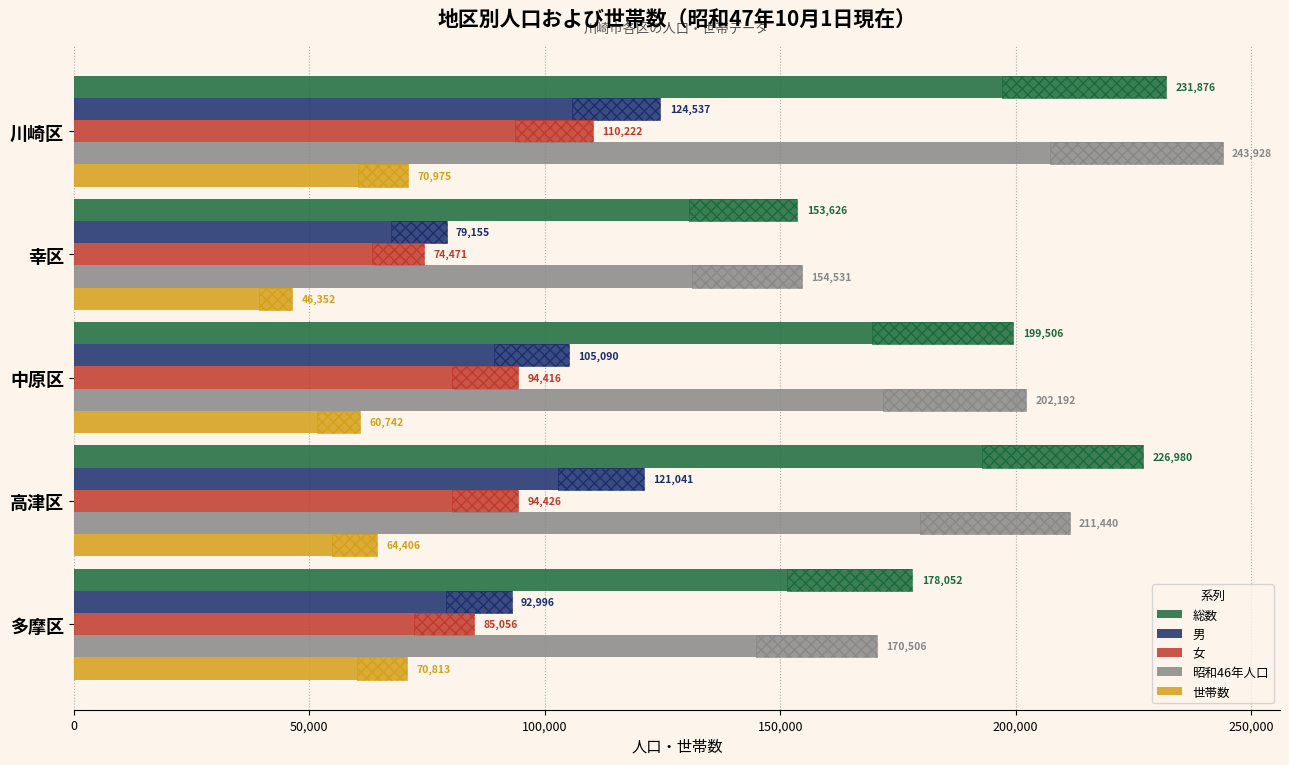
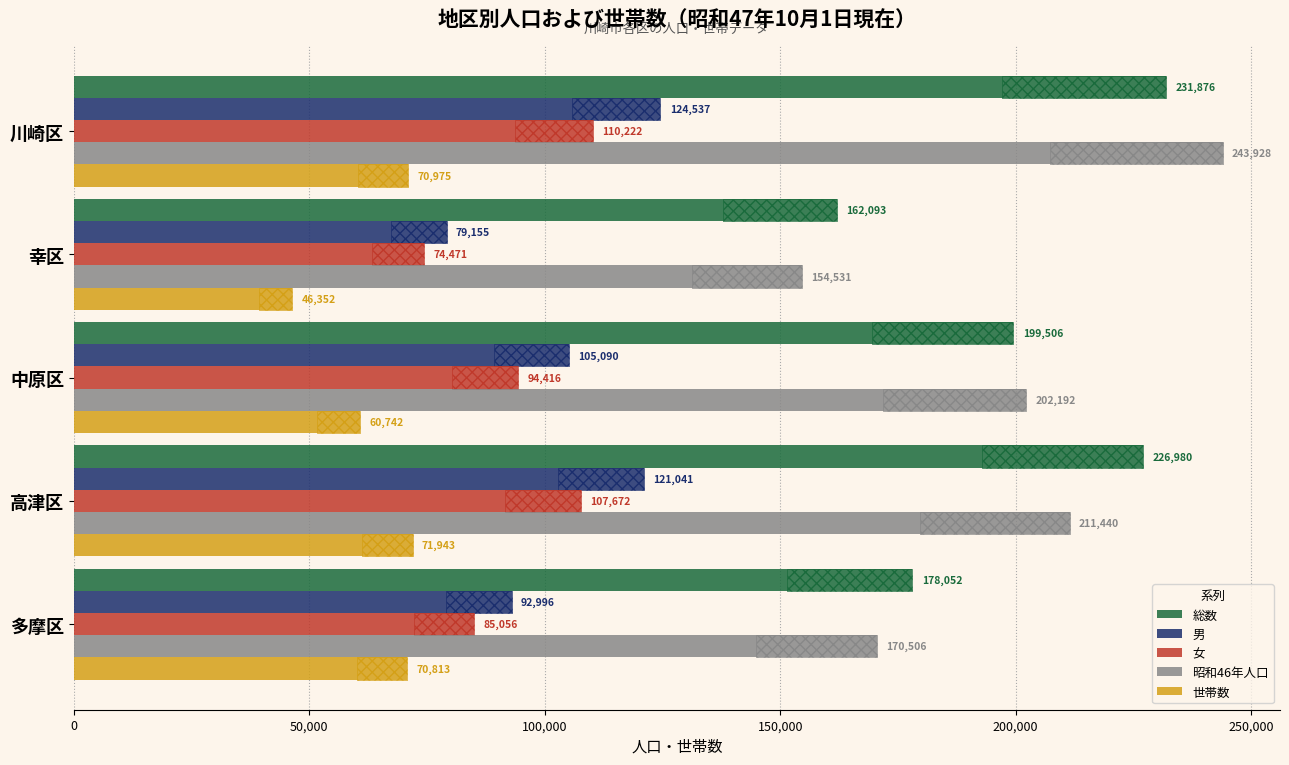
総数, 幸区: 153,626 -> 162,093
女, 高津区: 94,426 -> 107,672
世帯数, 高津区: 64,406 -> 71,943
